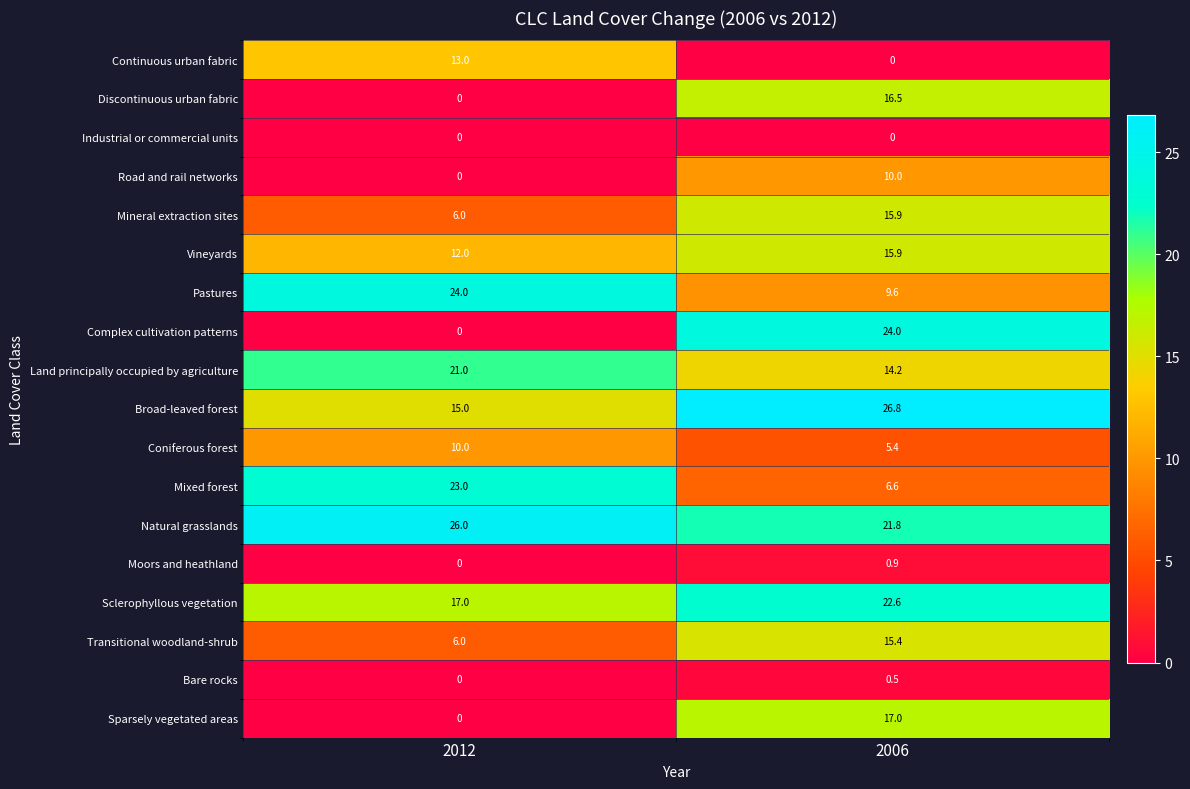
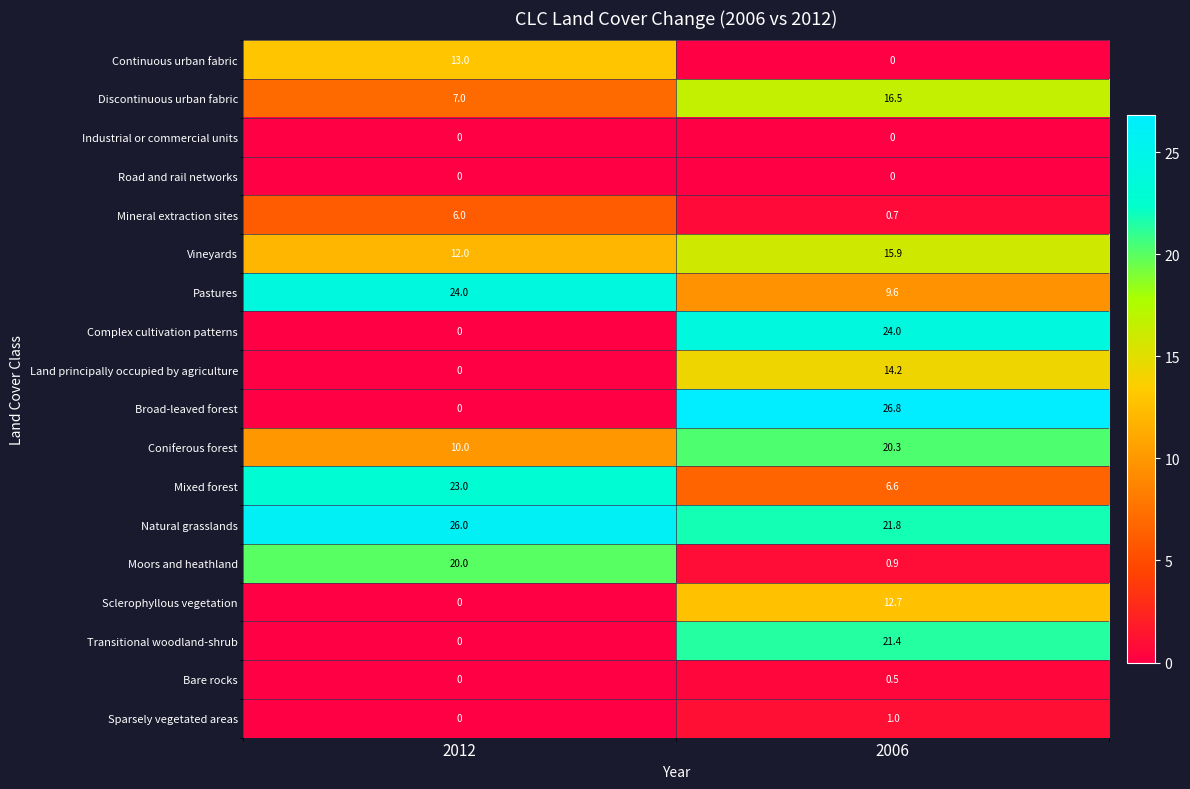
Discontinuous urban fabric, 2012: 0 -> 7.0
Road and rail networks, 2006: 10.0 -> 0
Mineral extraction sites, 2006: 15.9 -> 0.7
Land principally occupied by agriculture, 2012: 21.0 -> 0
Broad-leaved forest, 2012: 15.0 -> 0
Coniferous forest, 2006: 5.4 -> 20.3
Moors and heathland, 2012: 0 -> 20.0
Sclerophyllous vegetation, 2012: 17.0 -> 0
Sclerophyllous vegetation, 2006: 22.6 -> 12.7
Transitional woodland-shrub, 2012: 6.0 -> 0
Transitional woodland-shrub, 2006: 15.4 -> 21.4
Sparsely vegetated areas, 2006: 17.0 -> 1.0
